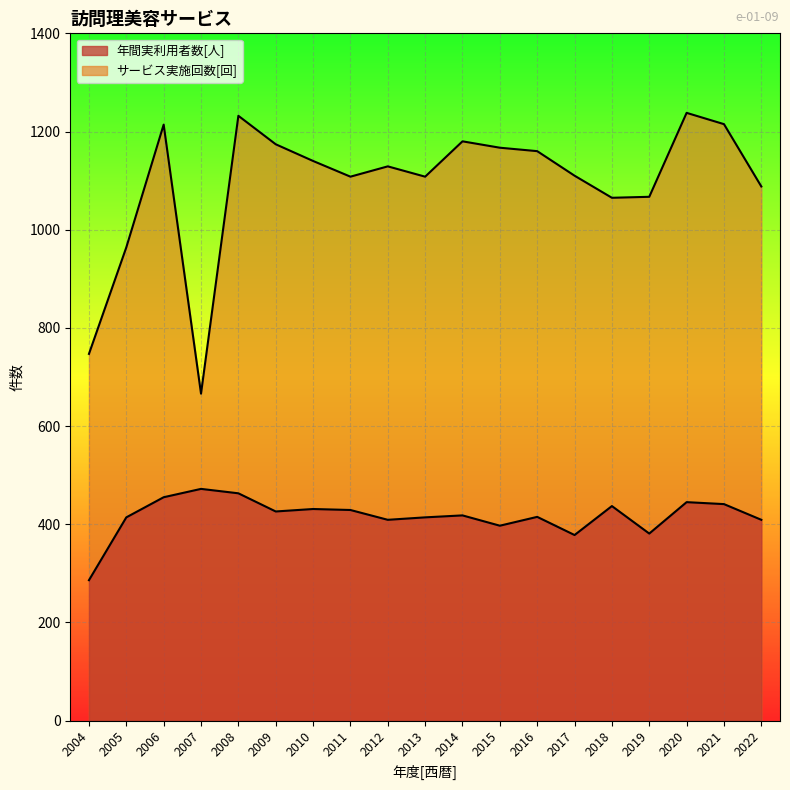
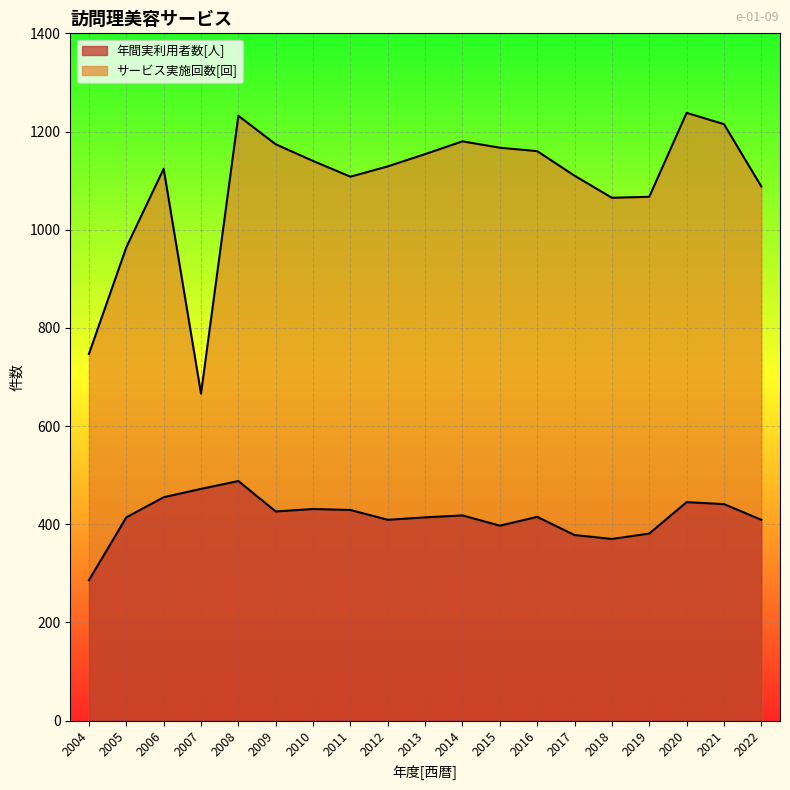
サービス実施回数[回], 2006: 1210 -> 1120
年間実利用者数[人], 2008: 460 -> 490
サービス実施回数[回], 2013: 1110 -> 1150
年間実利用者数[人], 2018: 440 -> 370
